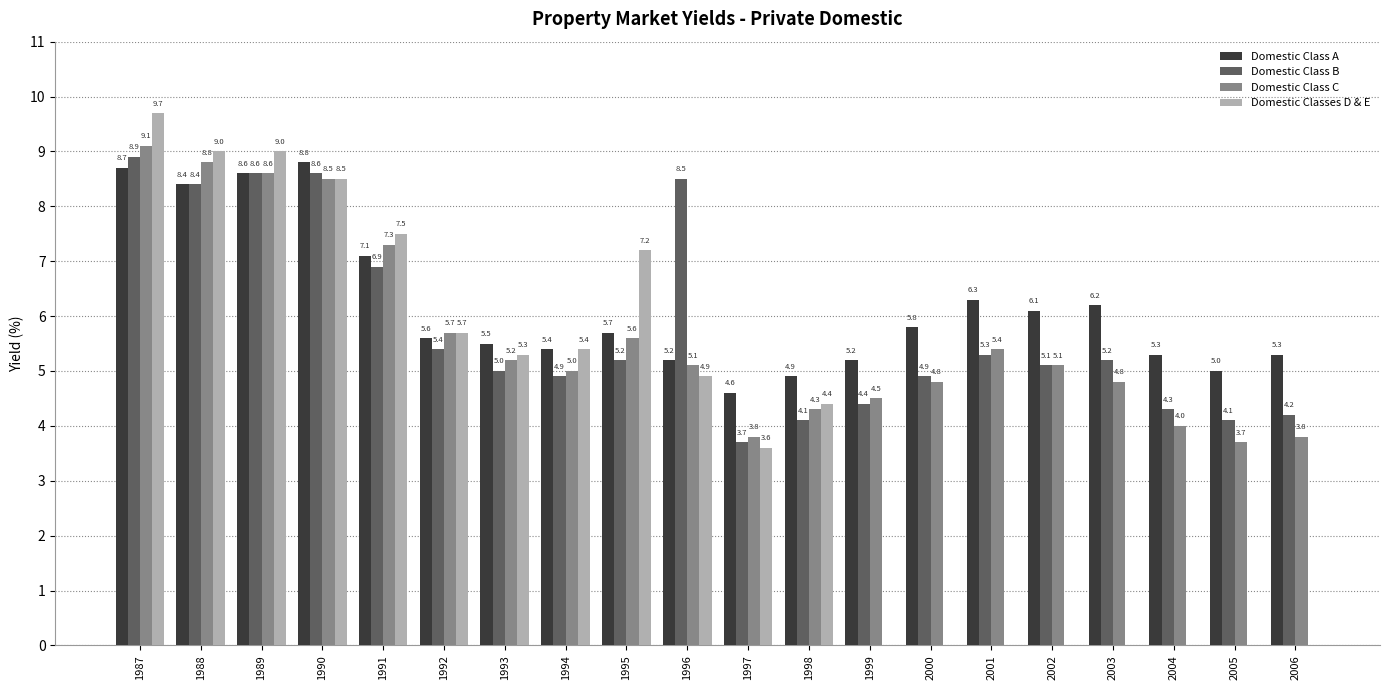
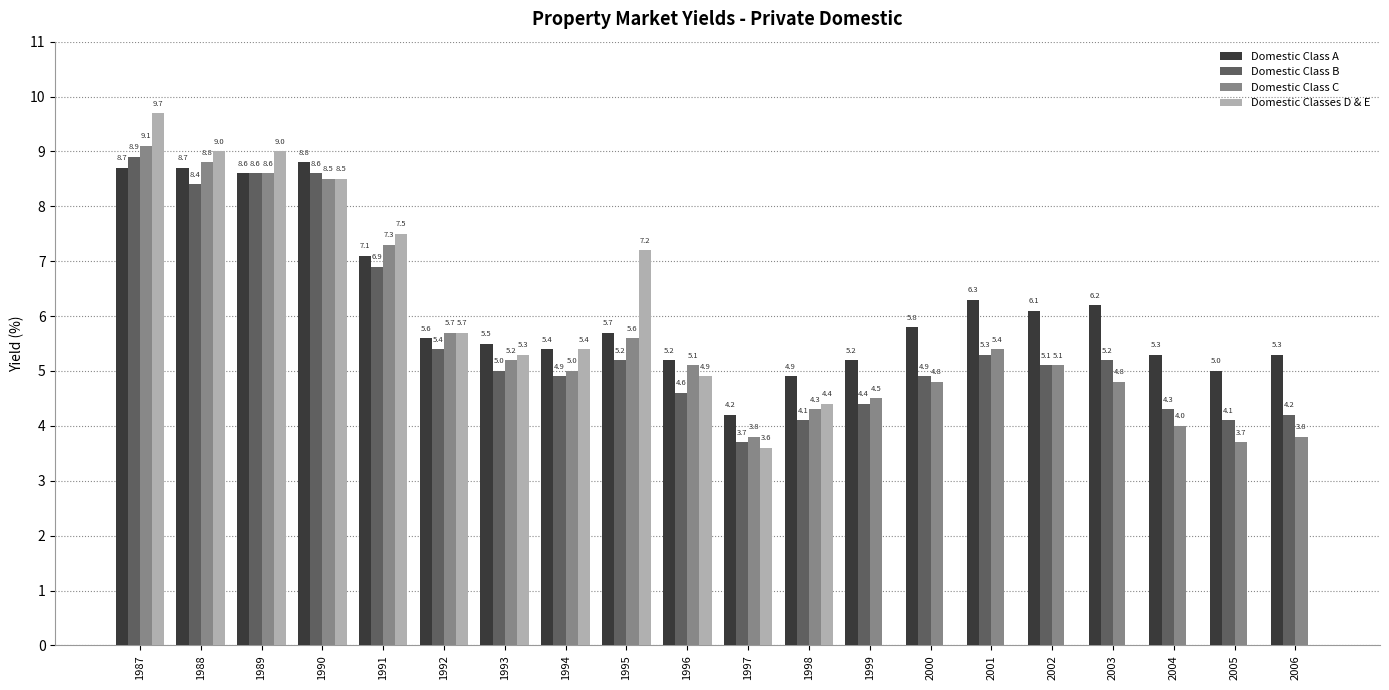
Domestic Class A, 1988: 8.4 -> 8.7
Domestic Class B, 1996: 8.5 -> 4.6
Domestic Class A, 1997: 4.6 -> 4.2
